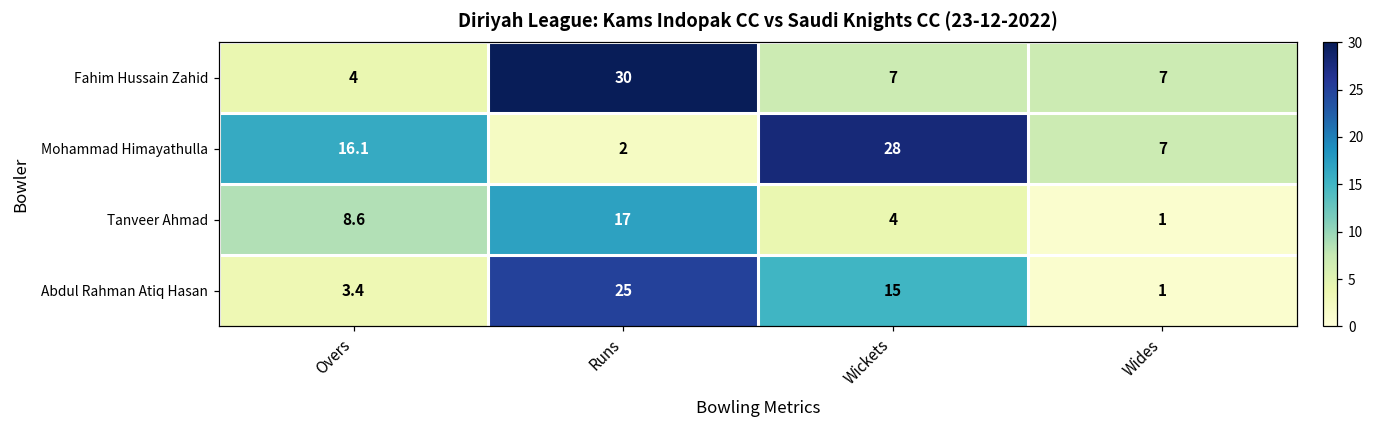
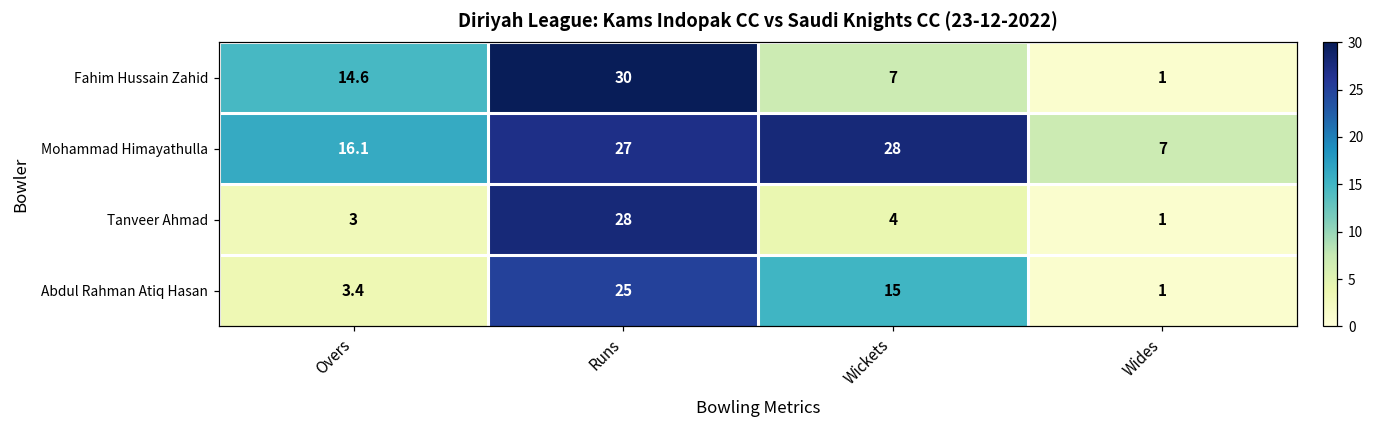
Fahim Hussain Zahid, Overs: 4 -> 14.6
Fahim Hussain Zahid, Wides: 7 -> 1
Mohammad Himayathulla, Runs: 2 -> 27
Tanveer Ahmad, Overs: 8.6 -> 3
Tanveer Ahmad, Runs: 17 -> 28
